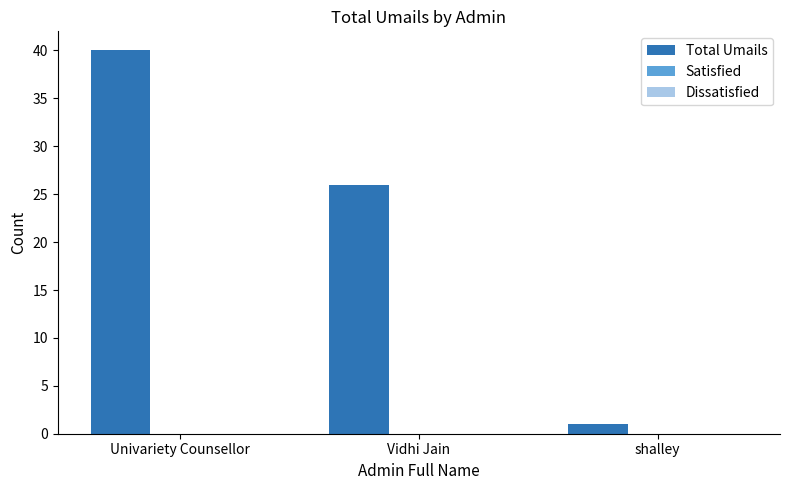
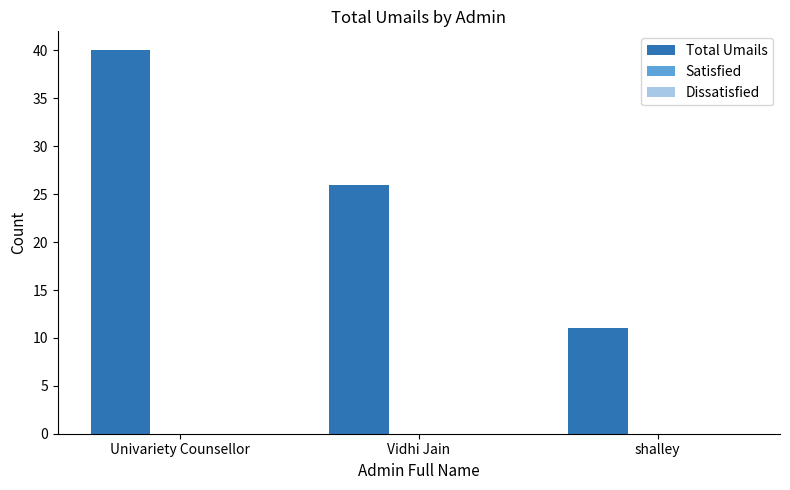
Total Umails, shalley: 1 -> 11
